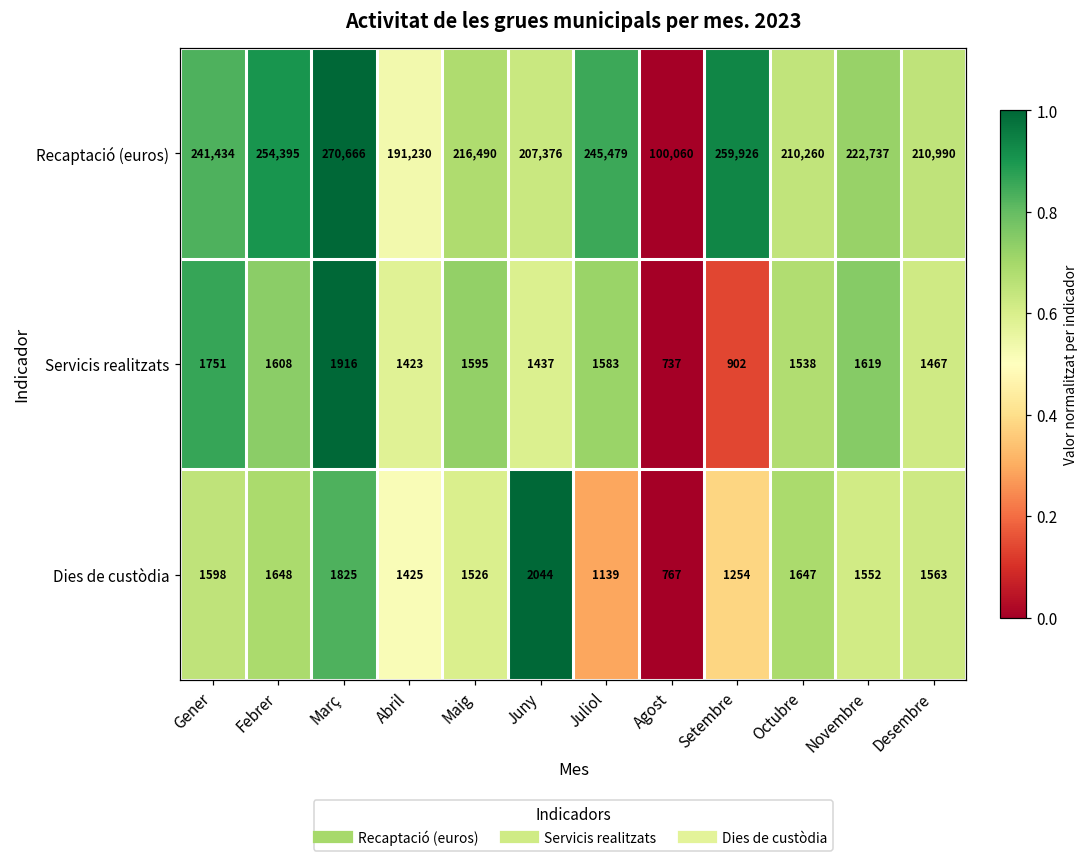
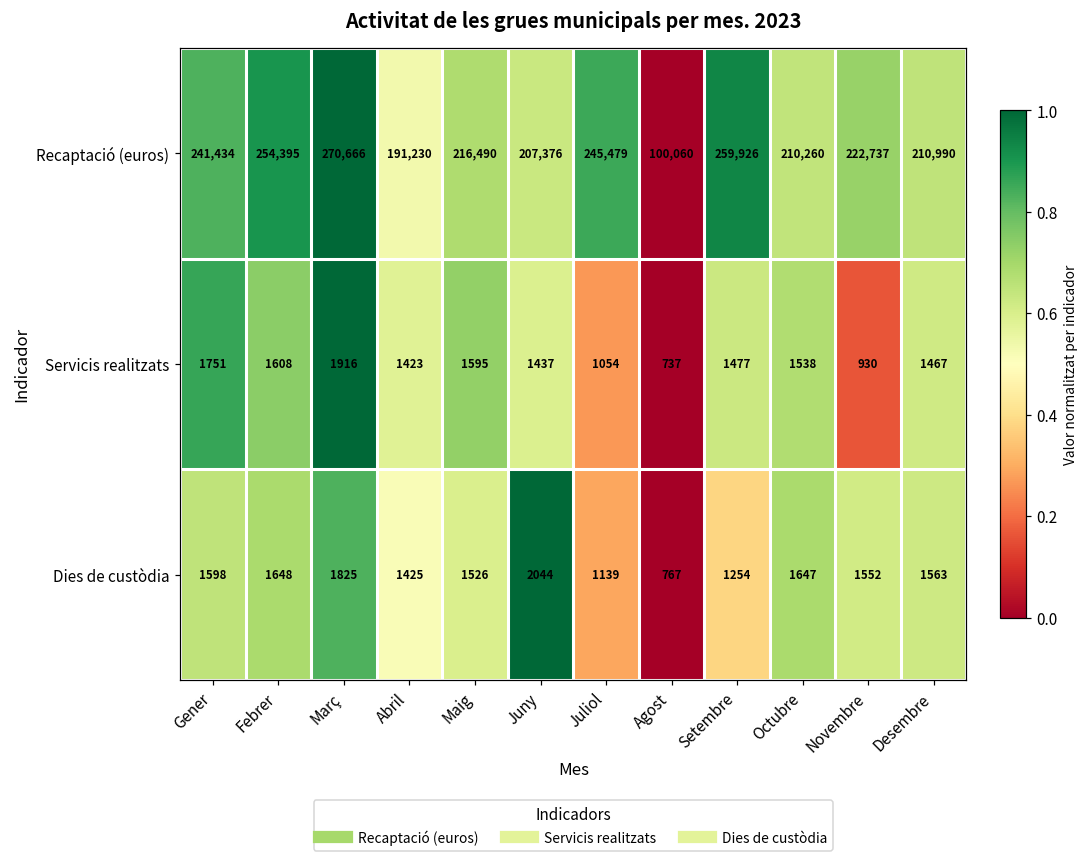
Servicis realitzats, Juliol: 1583 -> 1054
Servicis realitzats, Setembre: 902 -> 1477
Servicis realitzats, Novembre: 1619 -> 930
